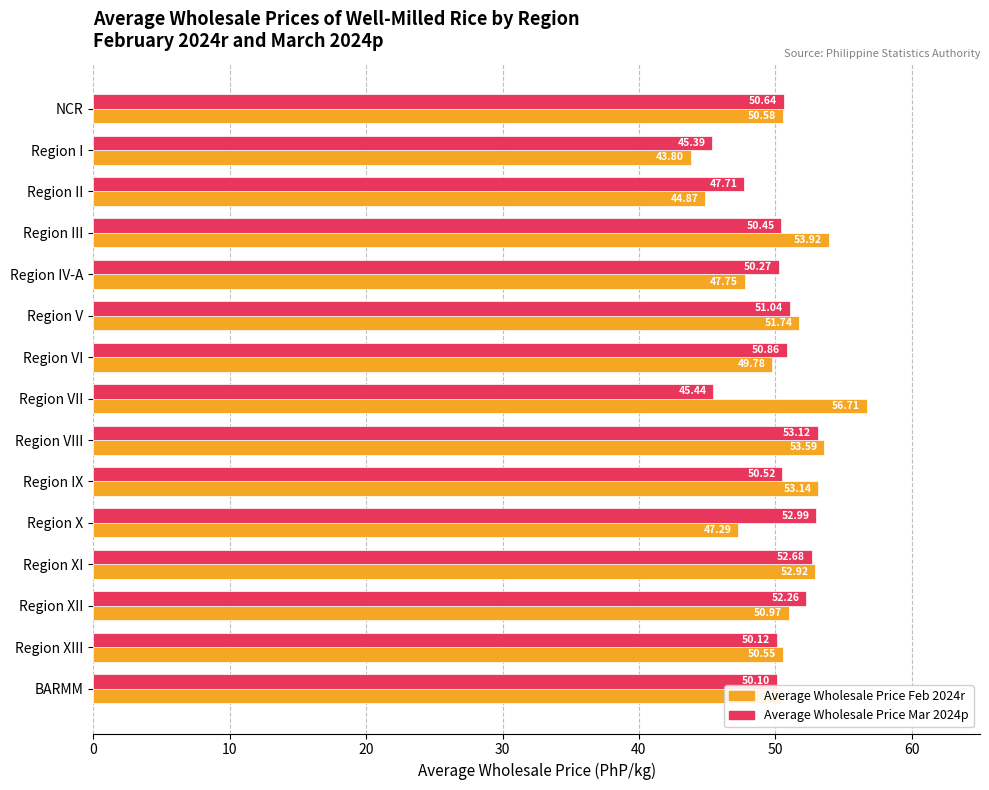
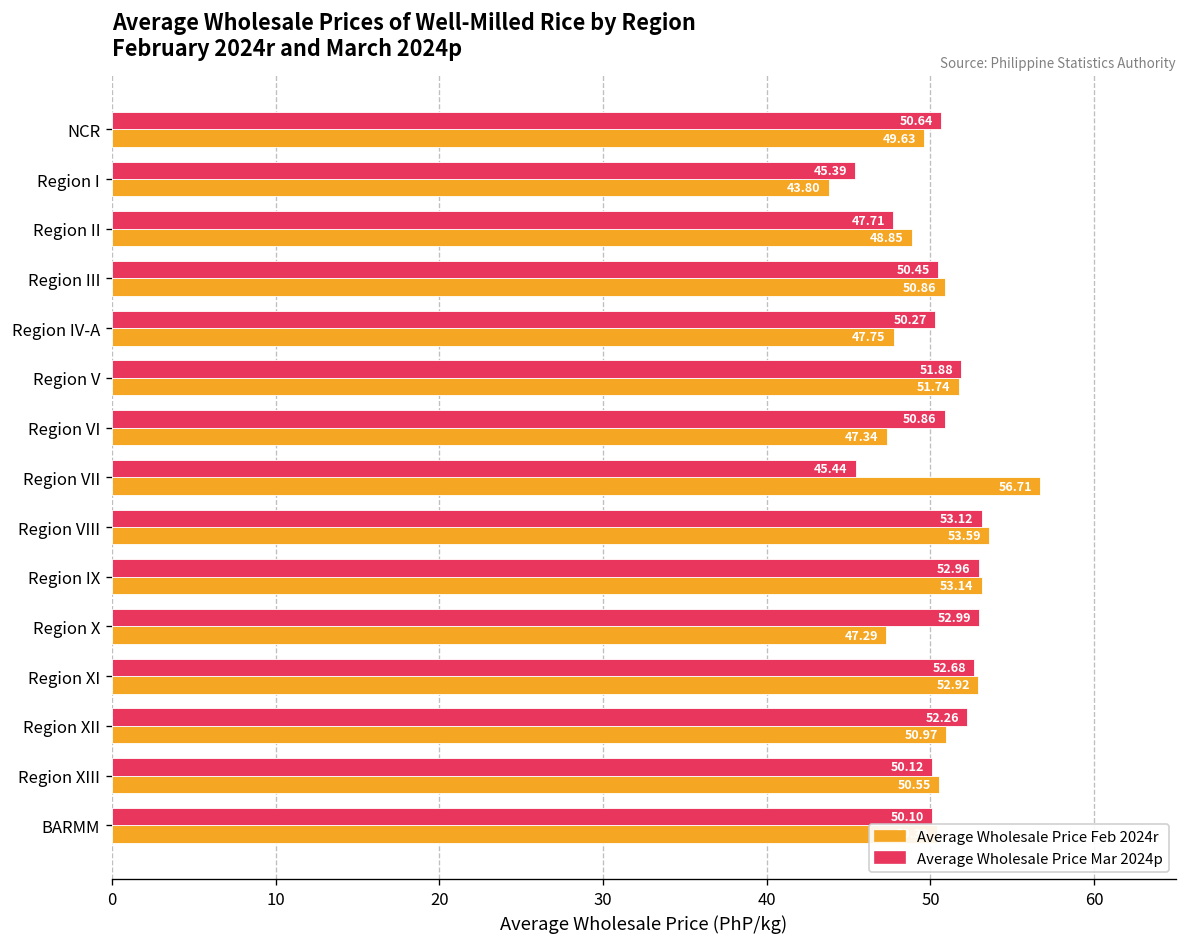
Average Wholesale Price Feb 2024r, NCR: 50.58 -> 49.63
Average Wholesale Price Feb 2024r, Region II: 44.87 -> 48.85
Average Wholesale Price Feb 2024r, Region III: 53.92 -> 50.86
Average Wholesale Price Mar 2024p, Region V: 51.04 -> 51.88
Average Wholesale Price Feb 2024r, Region VI: 49.78 -> 47.34
Average Wholesale Price Mar 2024p, Region IX: 50.52 -> 52.96
